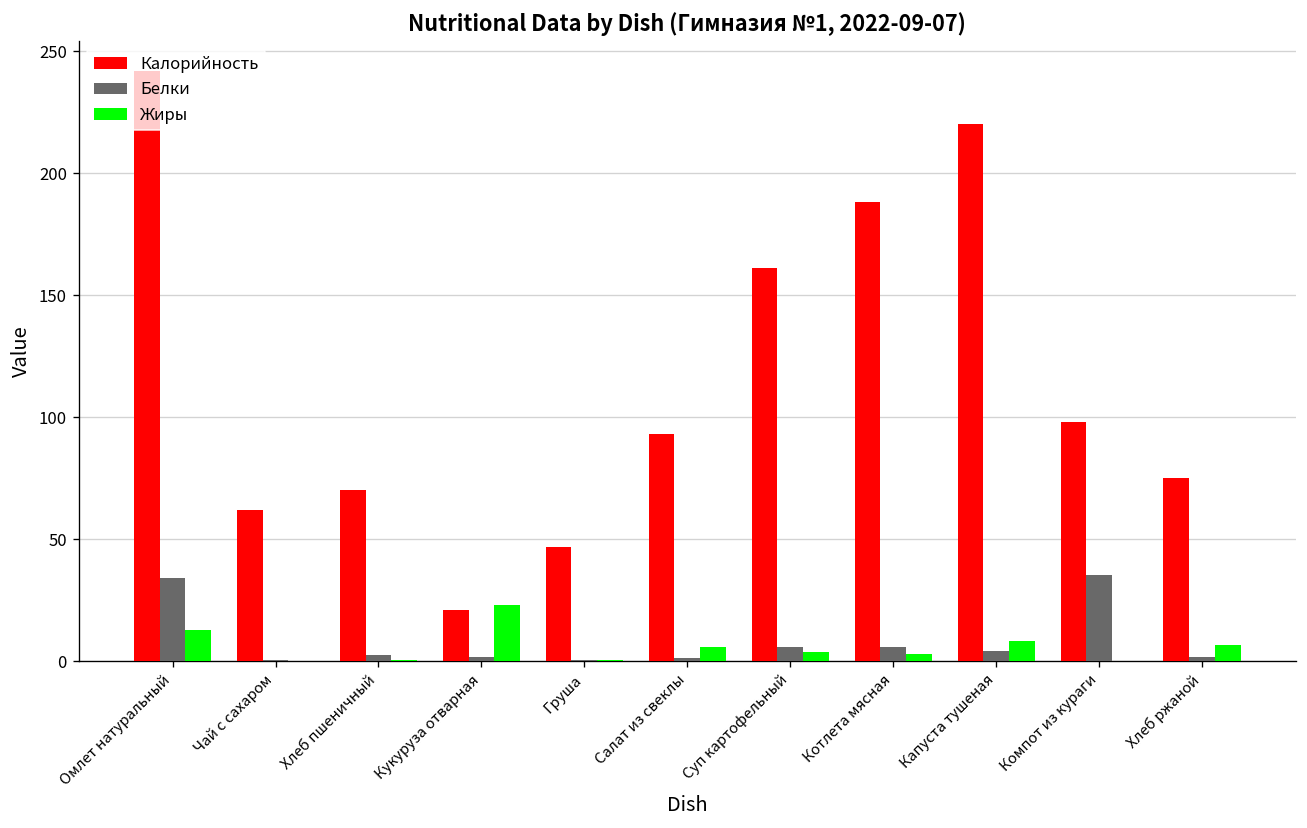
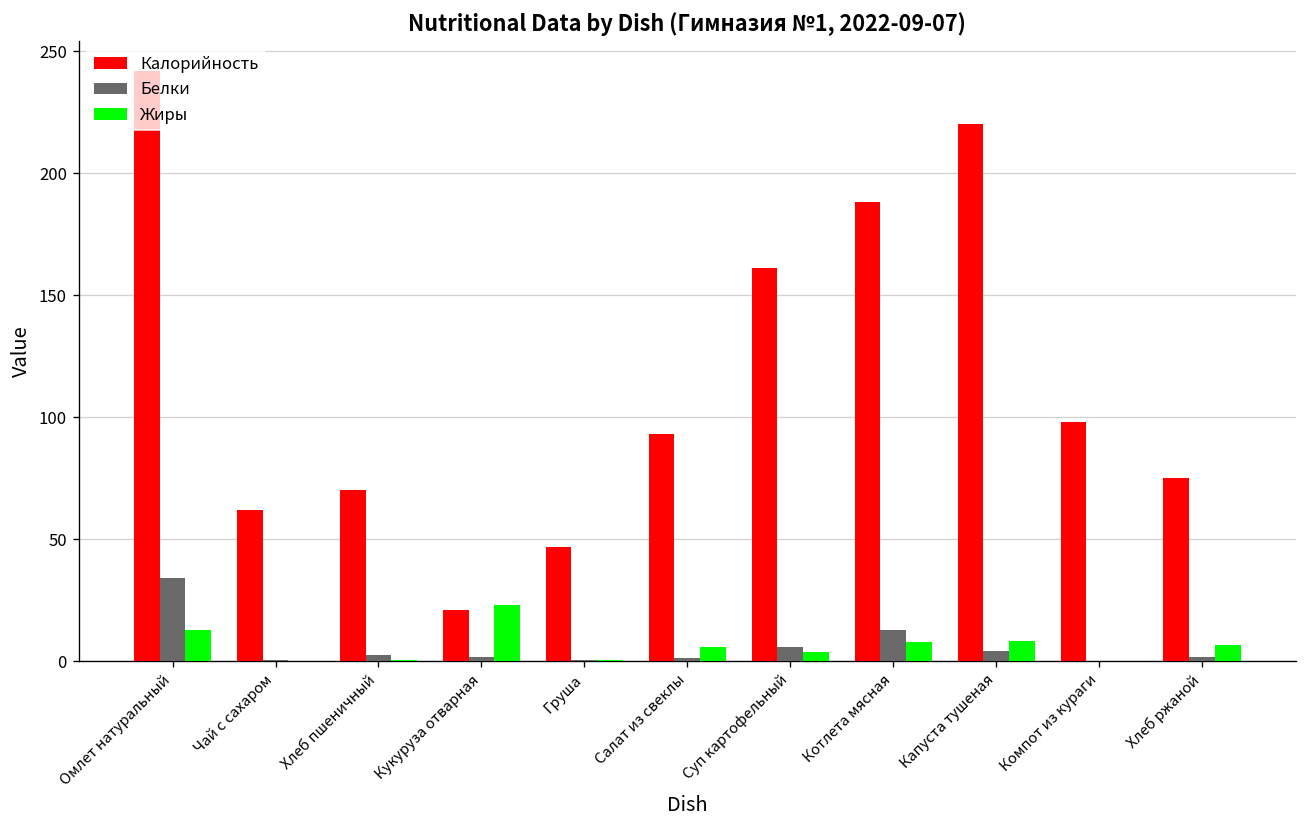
Белки, Котлета мясная: 6 -> 13
Жиры, Котлета мясная: 3 -> 8
Белки, Компот из кураги: 35 -> 0
